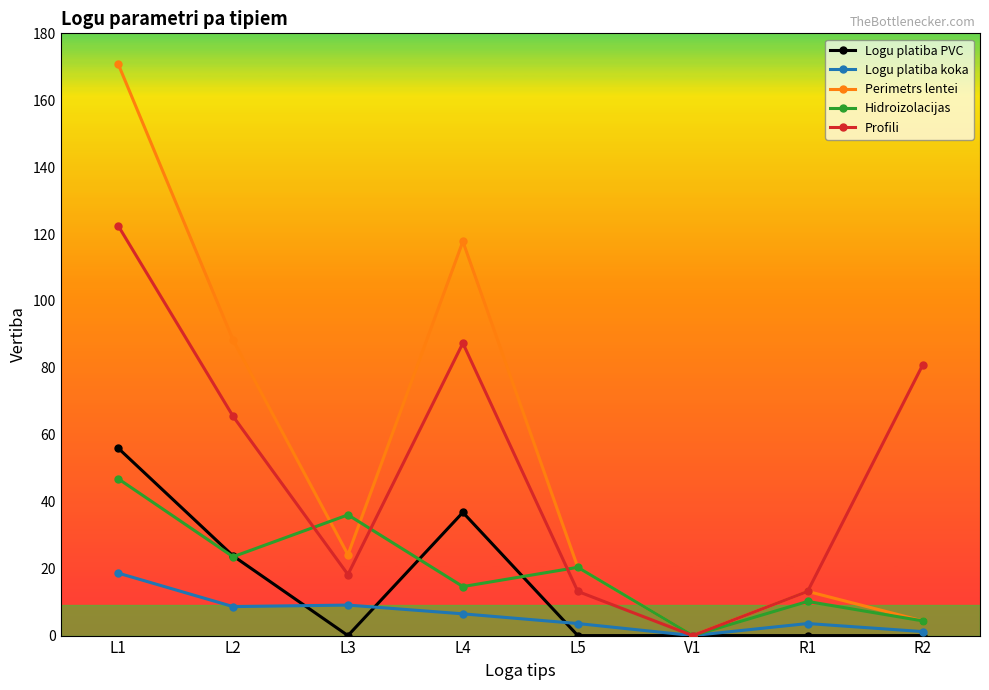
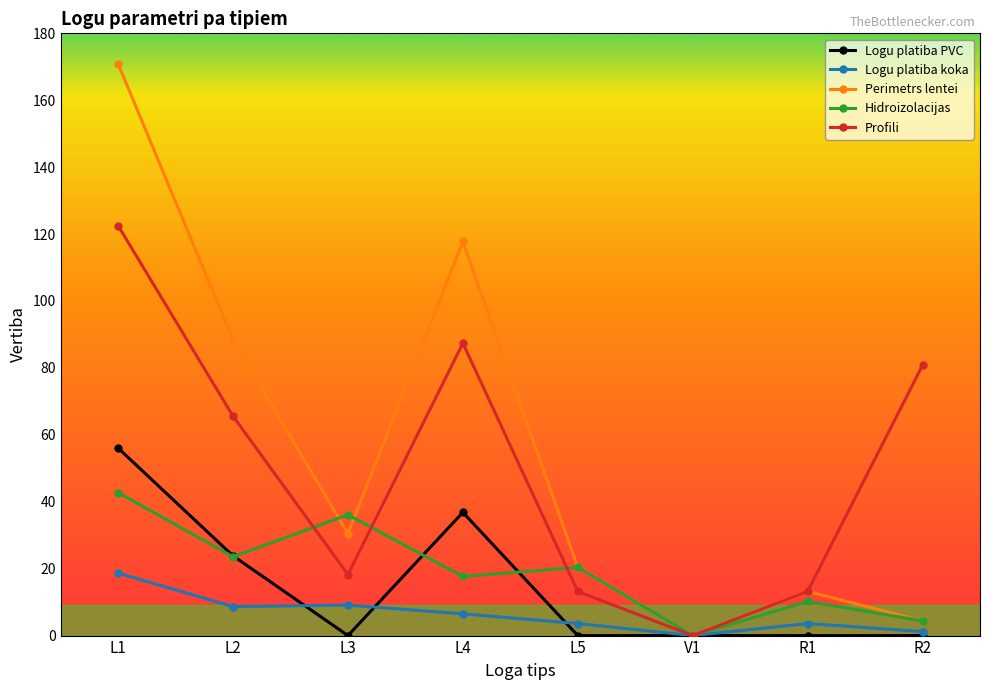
Hidroizolacijas, L1: 47 -> 43
Perimetrs lentei, L3: 24 -> 30
Hidroizolacijas, L4: 15 -> 18
